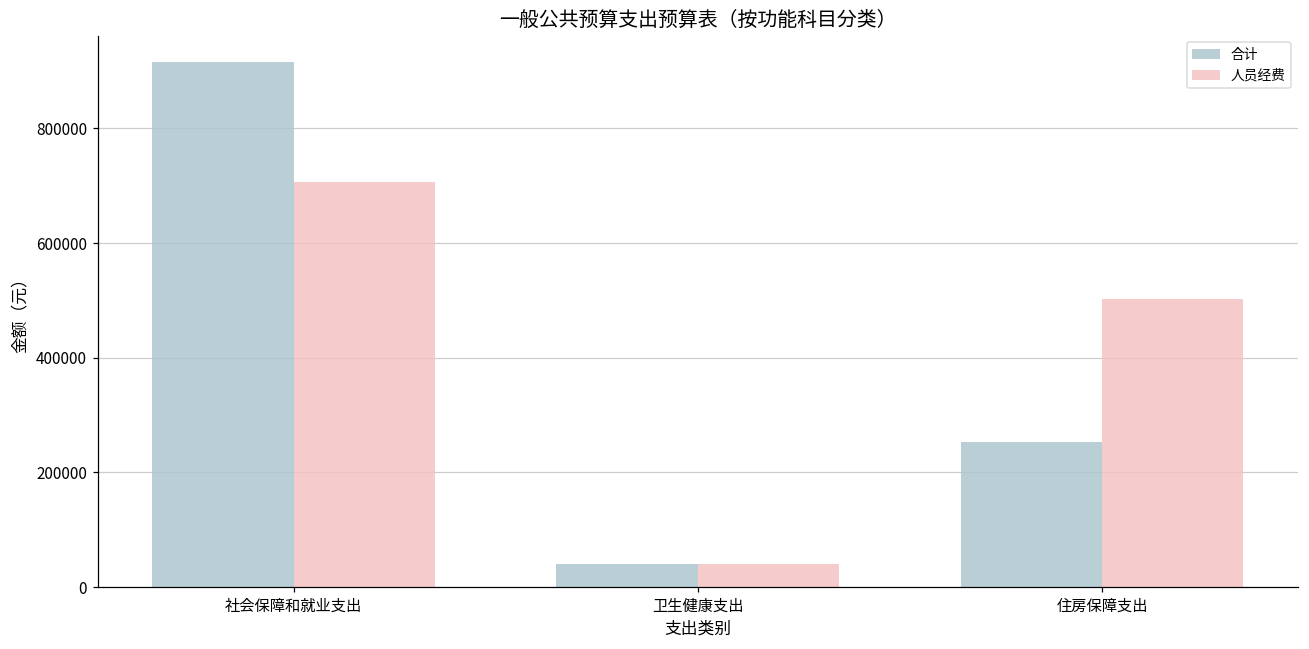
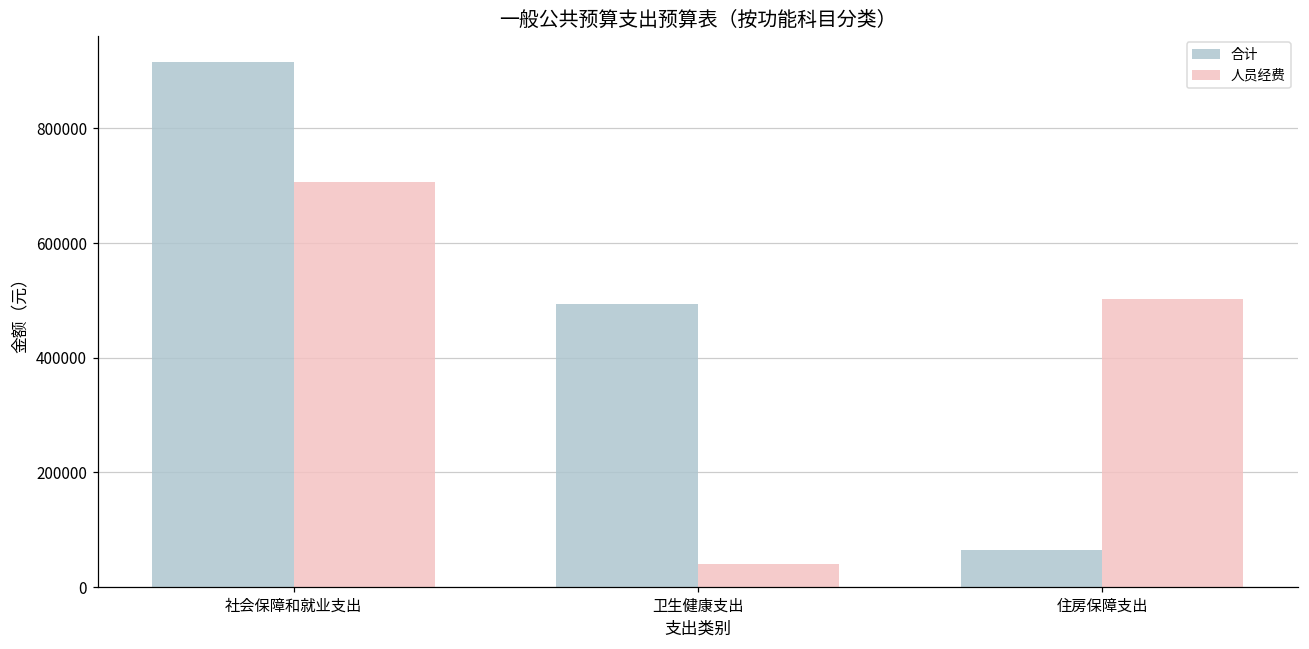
合计, 卫生健康支出: 40000 -> 490000
合计, 住房保障支出: 250000 -> 70000
